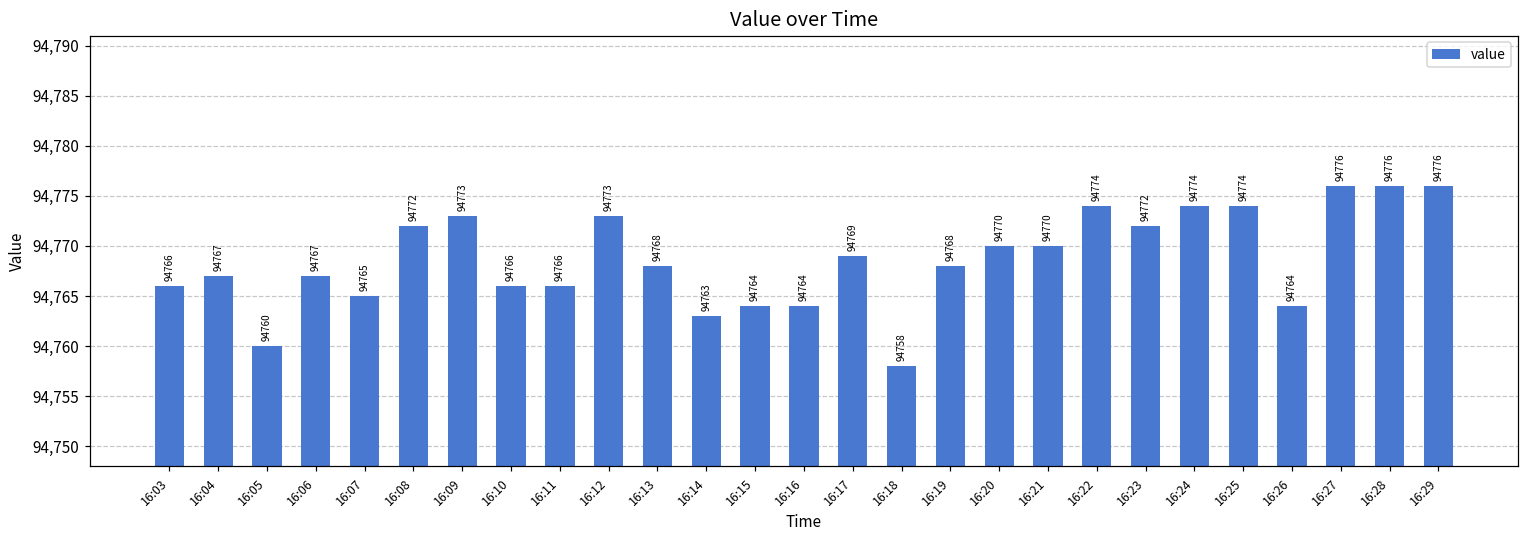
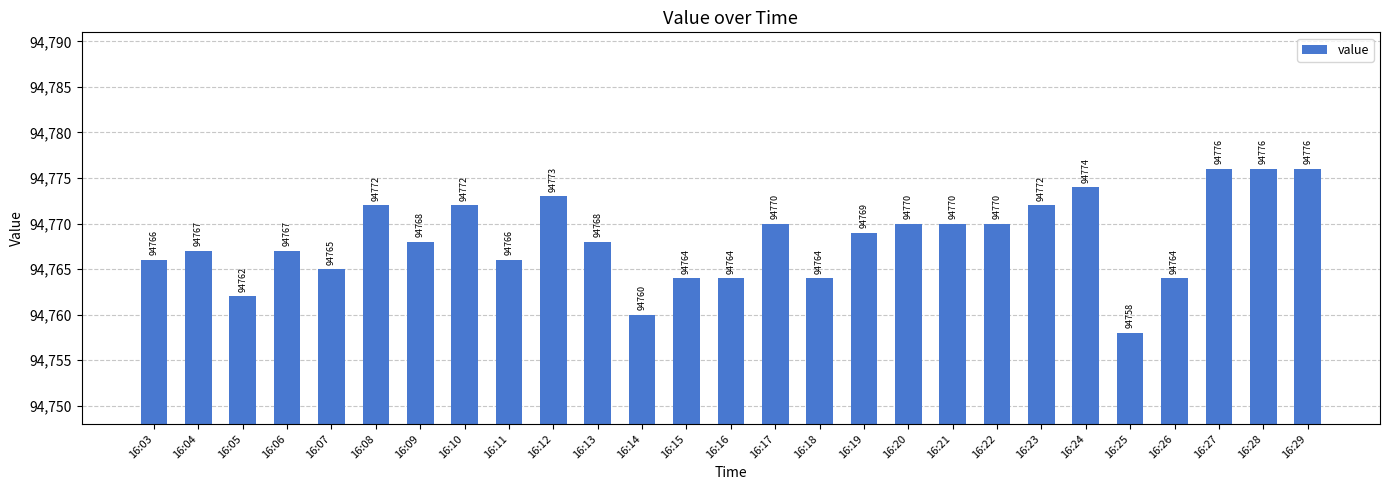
16:05: 94760 -> 94762
16:09: 94773 -> 94768
16:10: 94766 -> 94772
16:14: 94763 -> 94760
16:17: 94769 -> 94770
16:18: 94758 -> 94764
16:19: 94768 -> 94769
16:22: 94774 -> 94770
16:25: 94774 -> 94758
